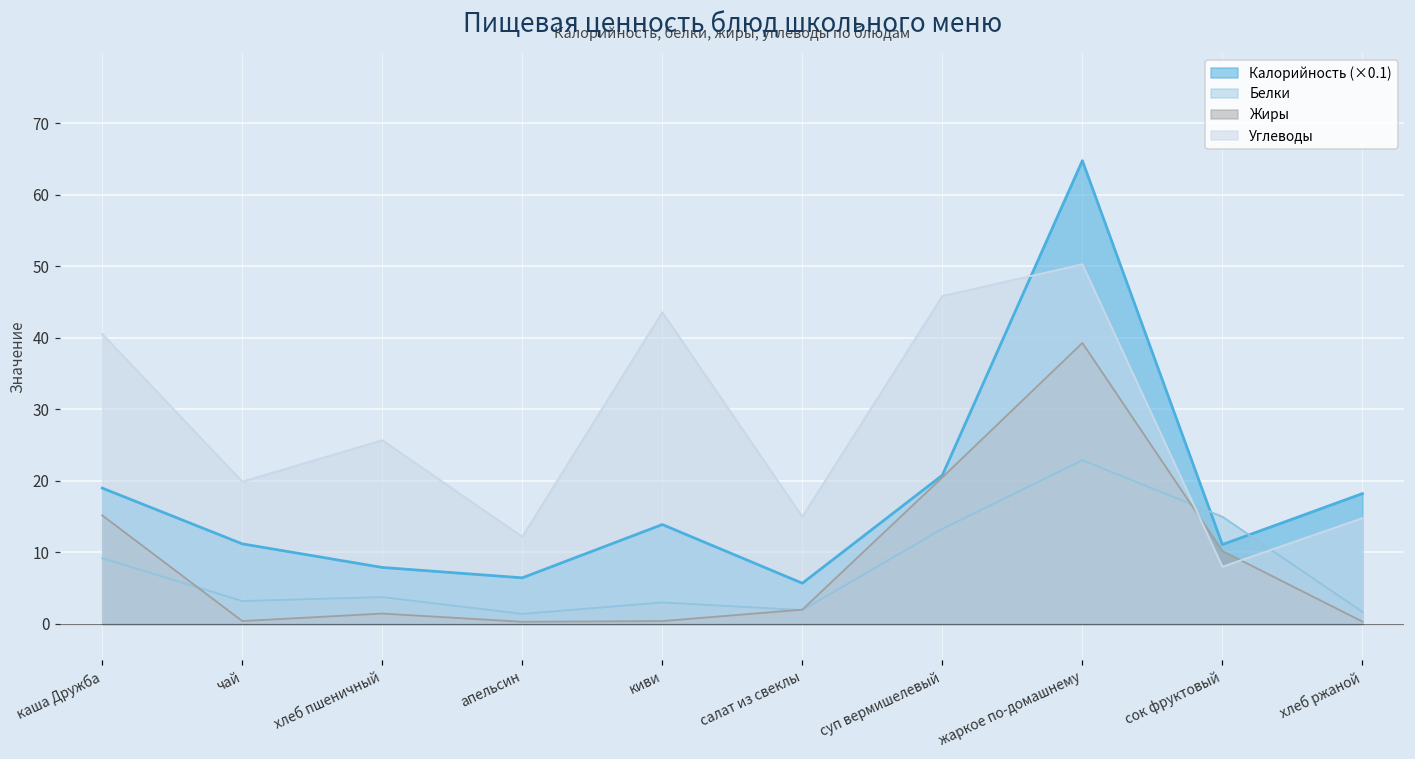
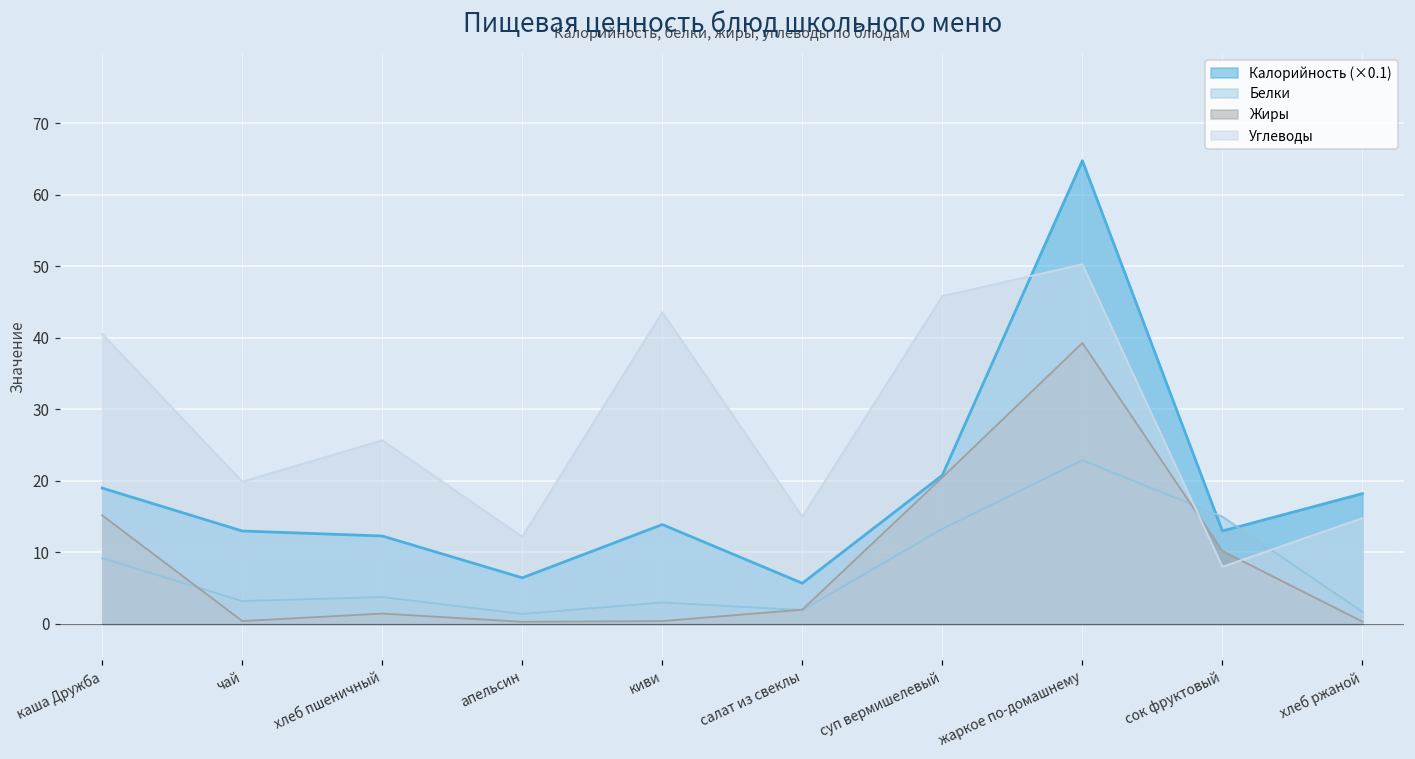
Калорийность (×0.1), чай: 11 -> 13
Калорийность (×0.1), хлеб пшеничный: 8 -> 12
Калорийность (×0.1), сок фруктовый: 11 -> 13
